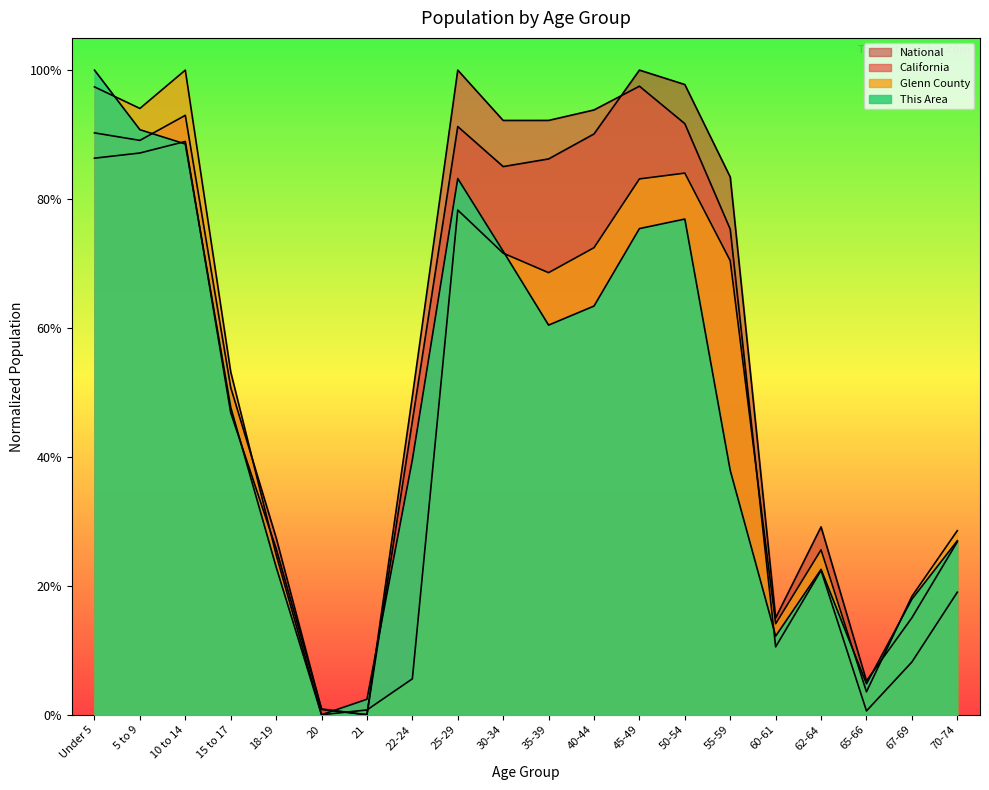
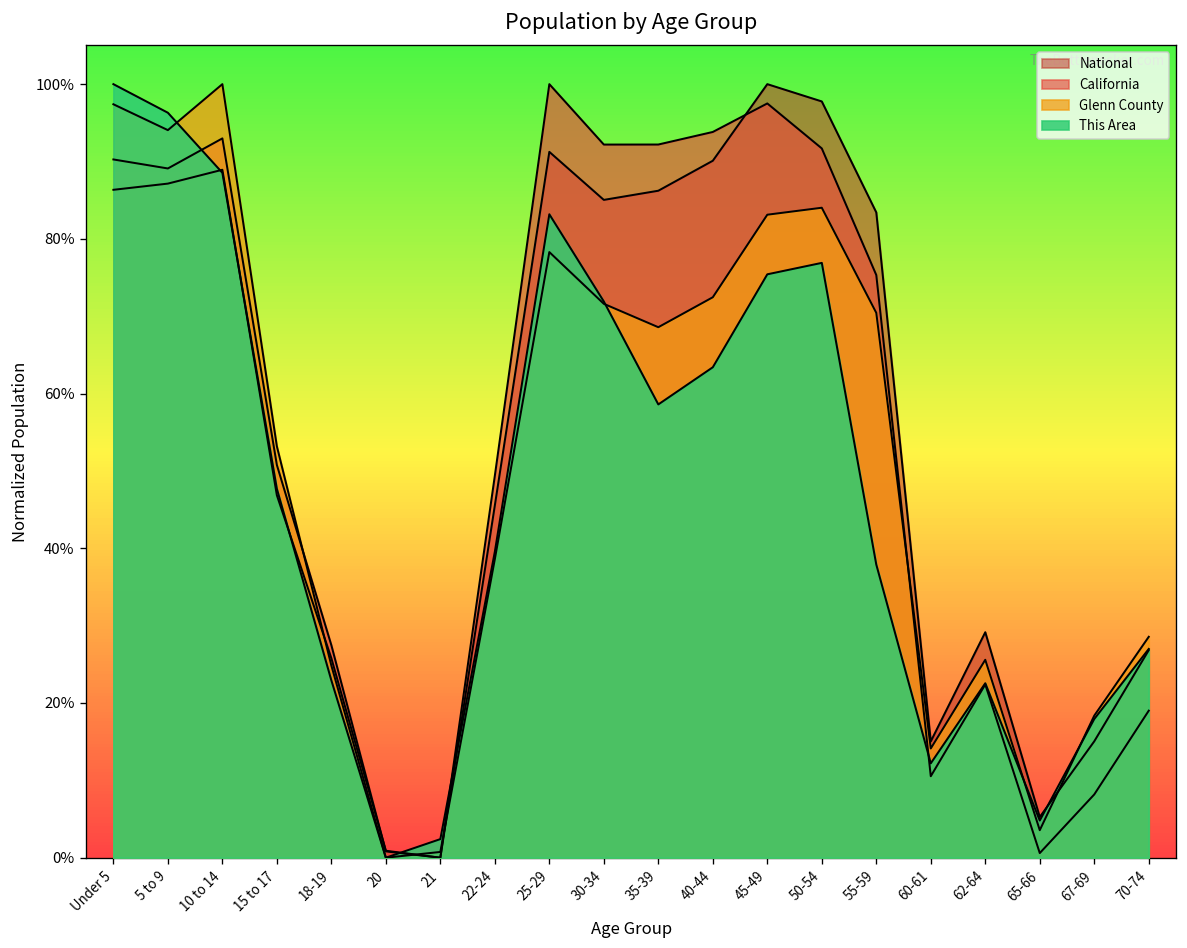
This Area, 5 to 9: 91% -> 96%
Glenn County, 22-24: 6% -> 39%
This Area, 35-39: 60% -> 59%
